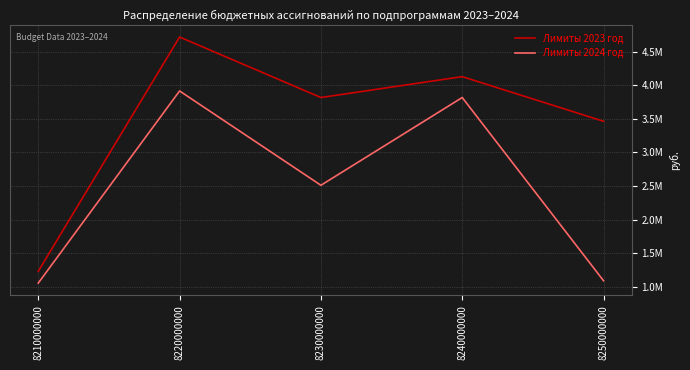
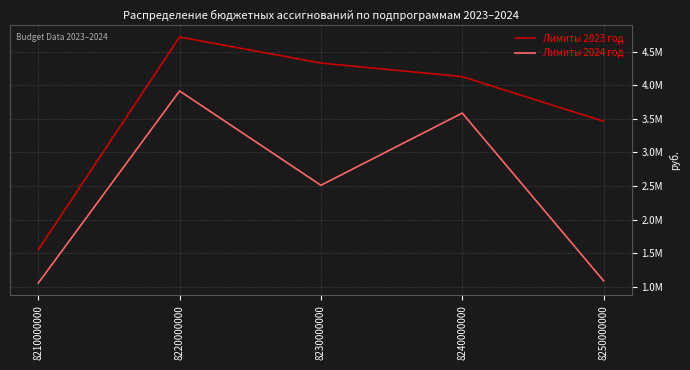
Лимиты 2023 год, 8210000000: 1200000 -> 1500000
Лимиты 2023 год, 8230000000: 3800000 -> 4300000
Лимиты 2024 год, 8240000000: 3800000 -> 3600000
